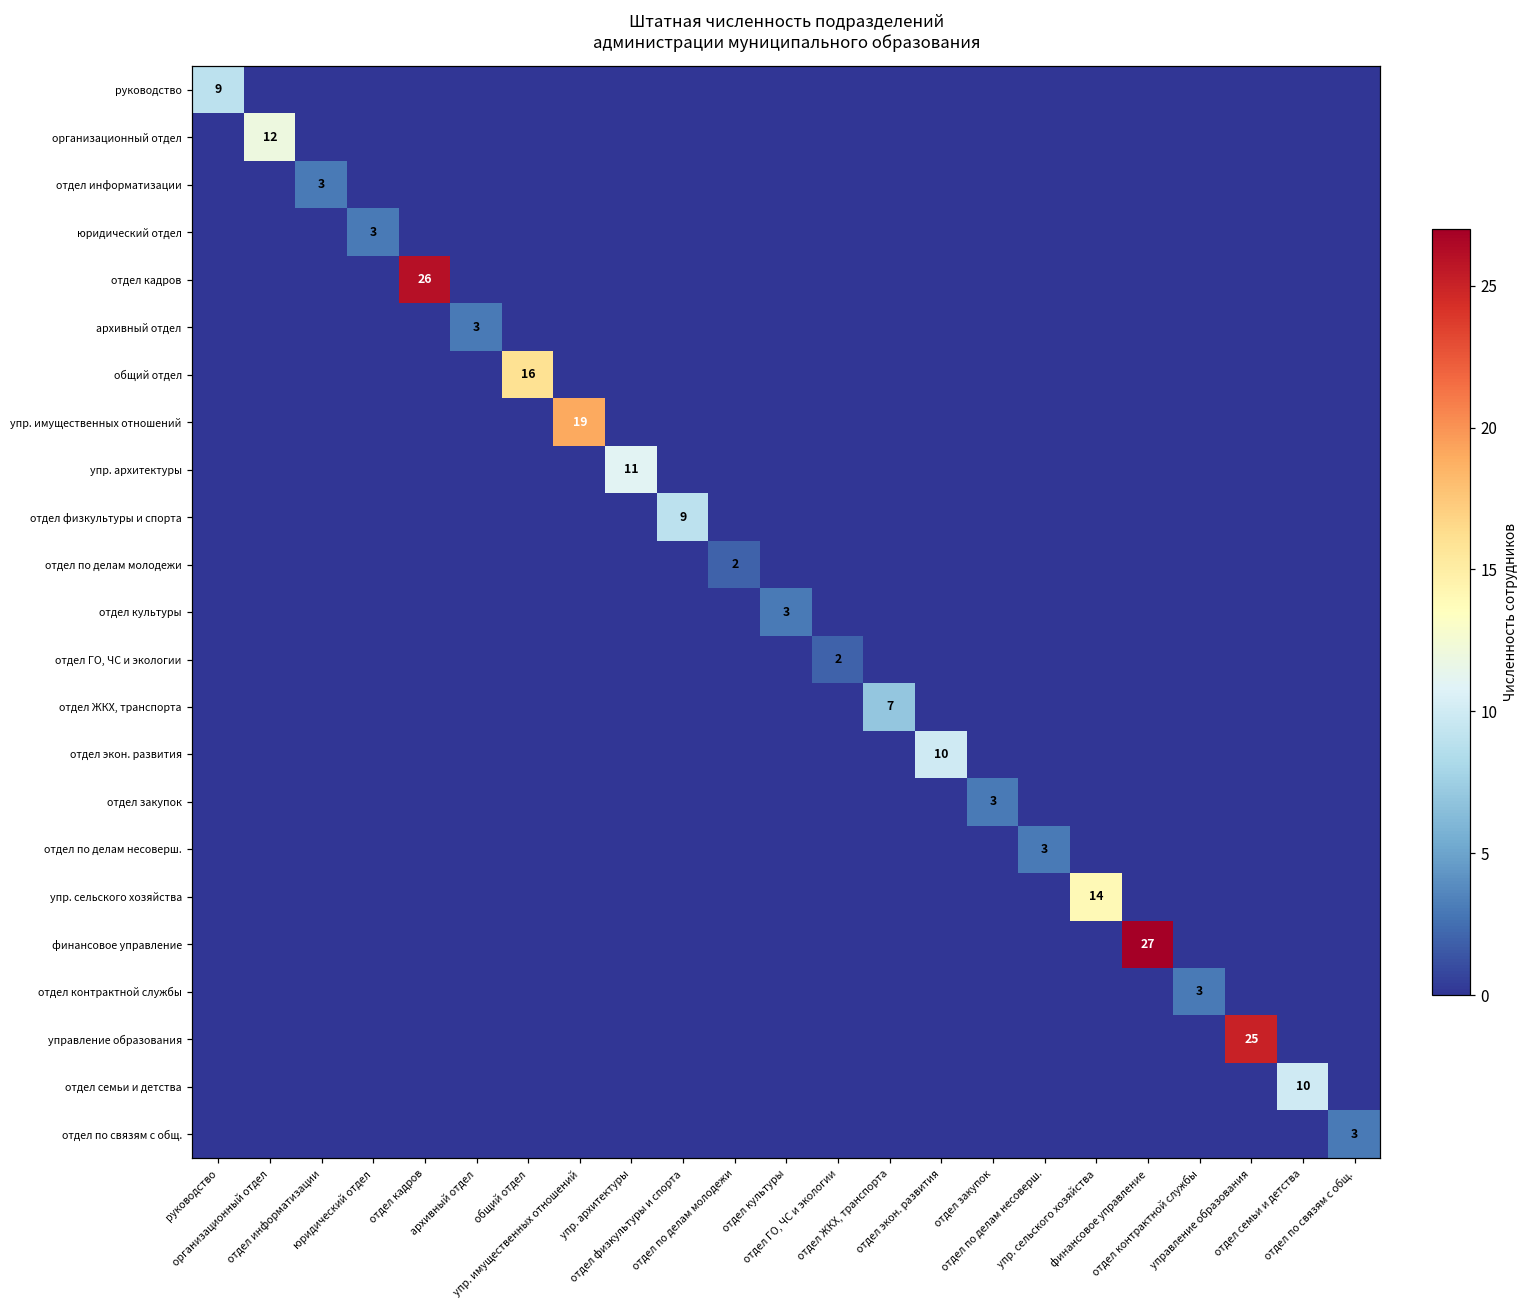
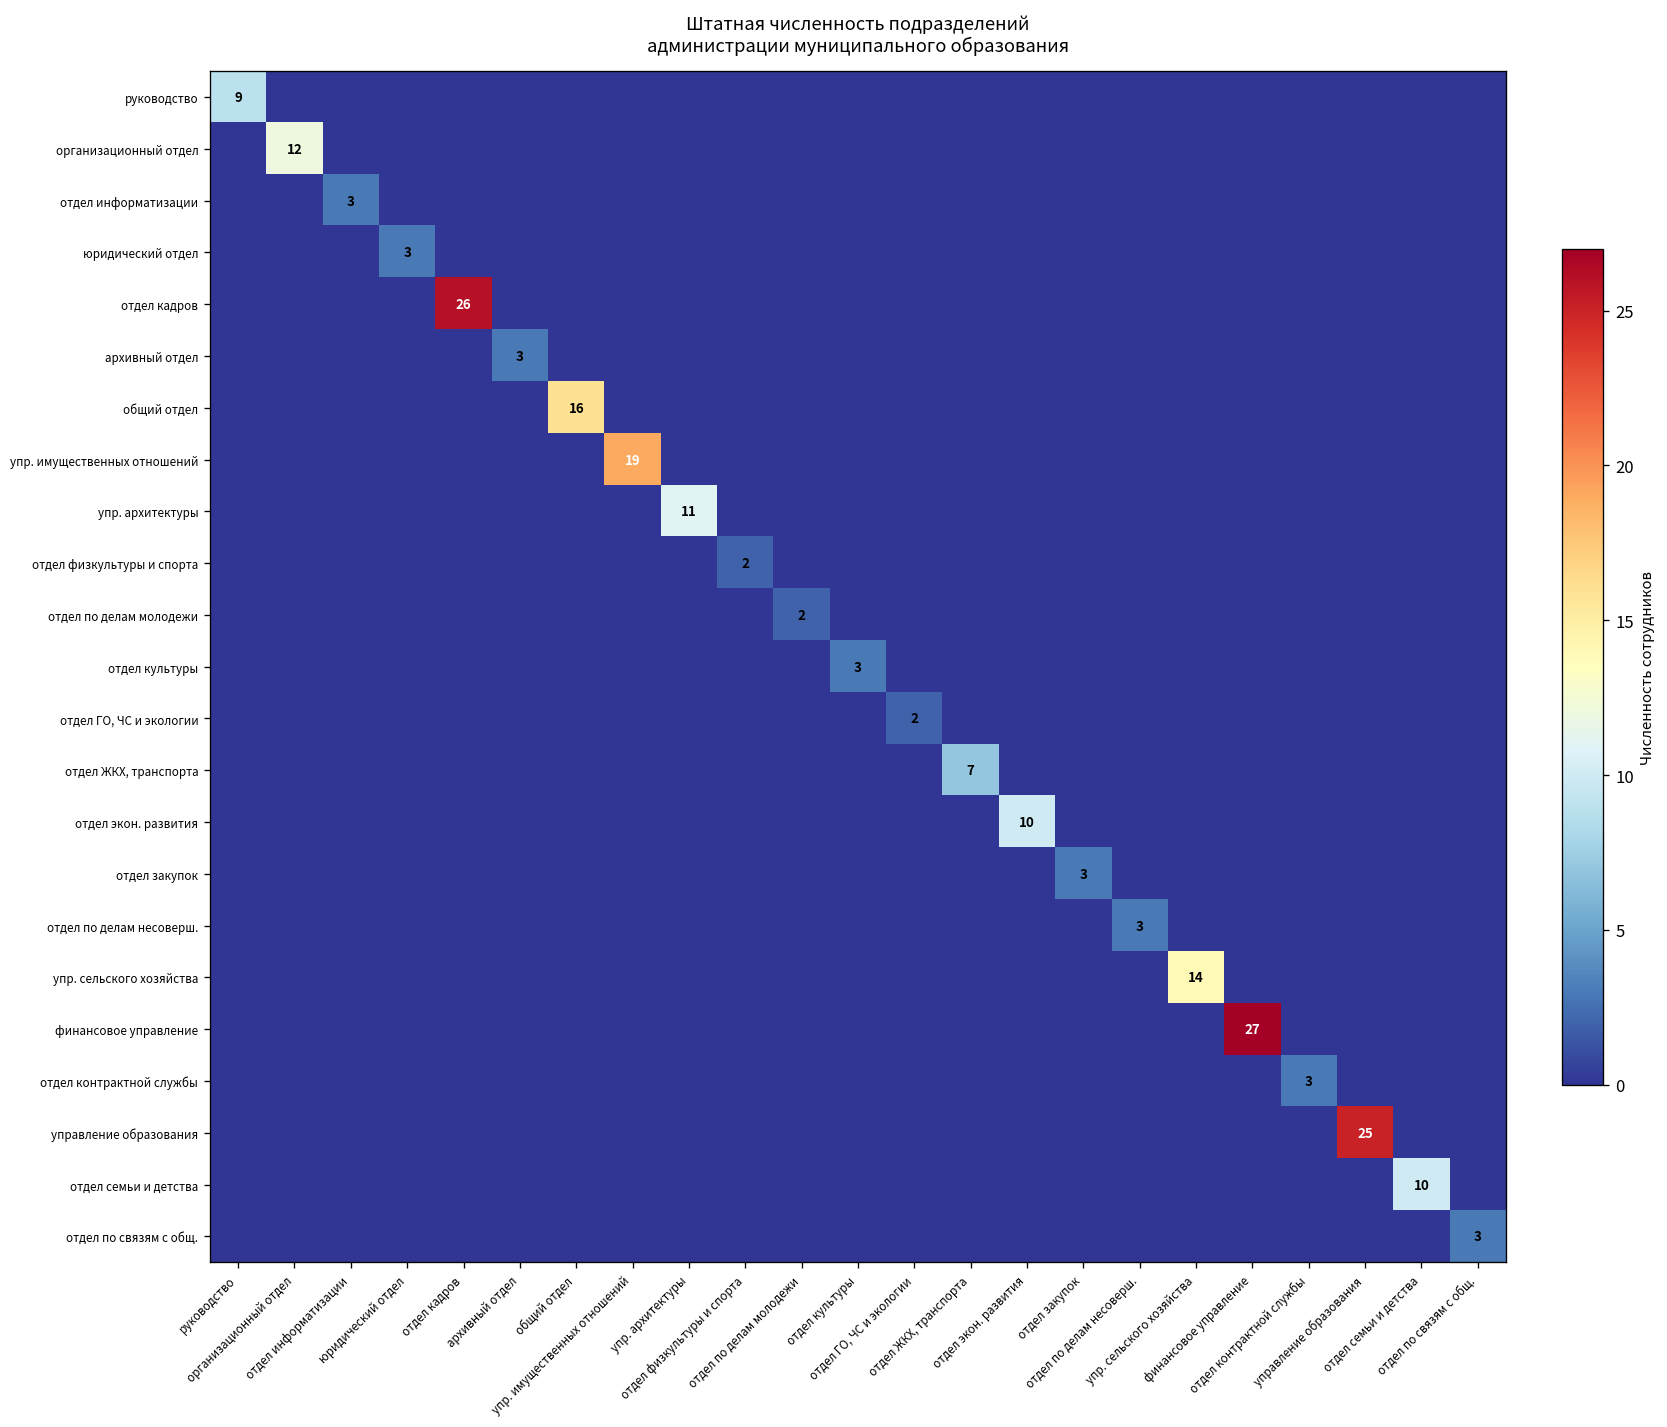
отдел физкультуры и спорта, отдел физкультуры и спорта: 9 -> 2
